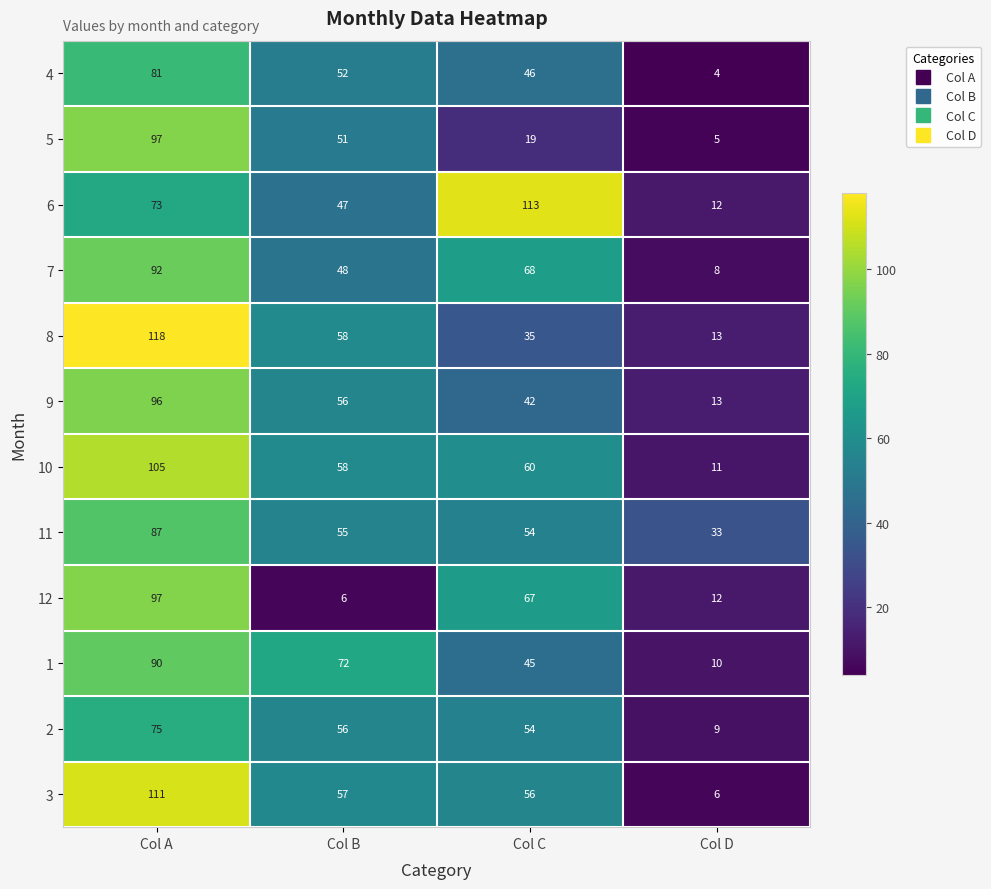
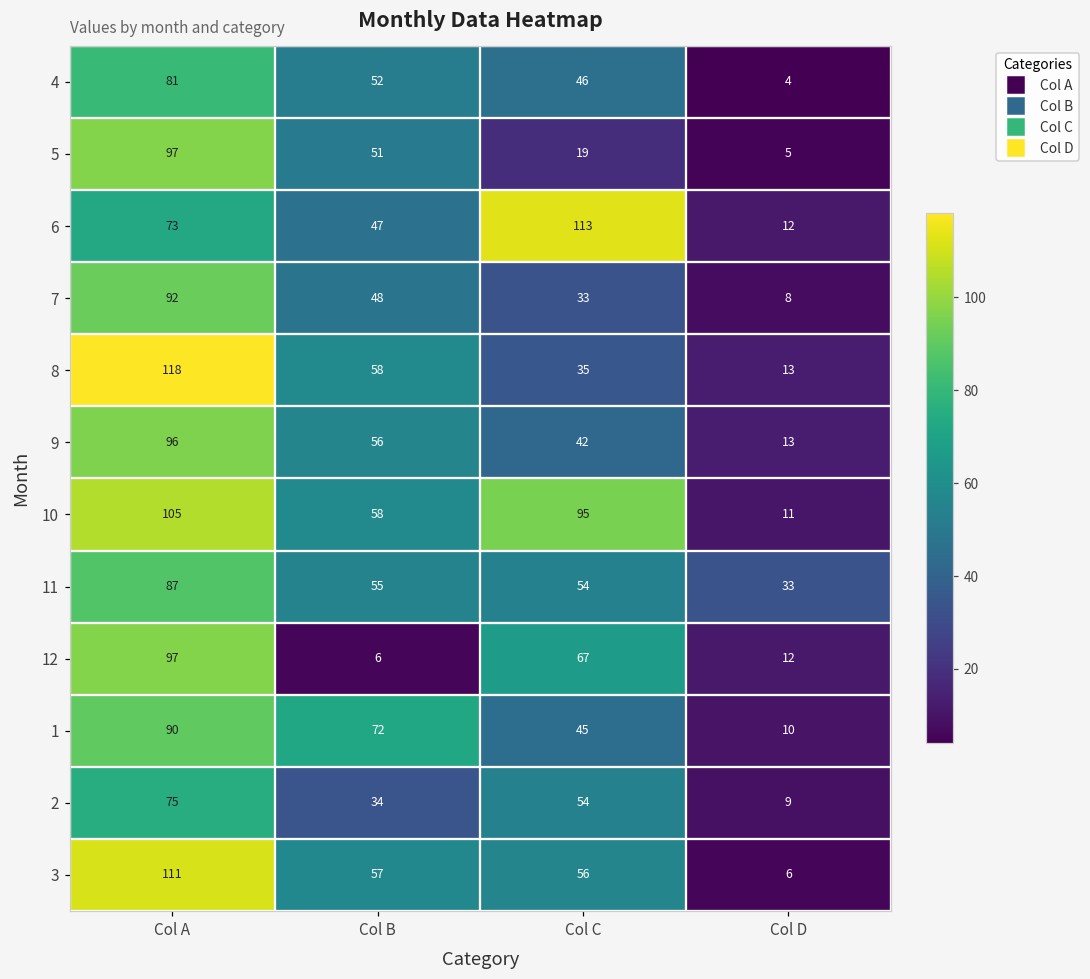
7, Col C: 68 -> 33
10, Col C: 60 -> 95
2, Col B: 56 -> 34
